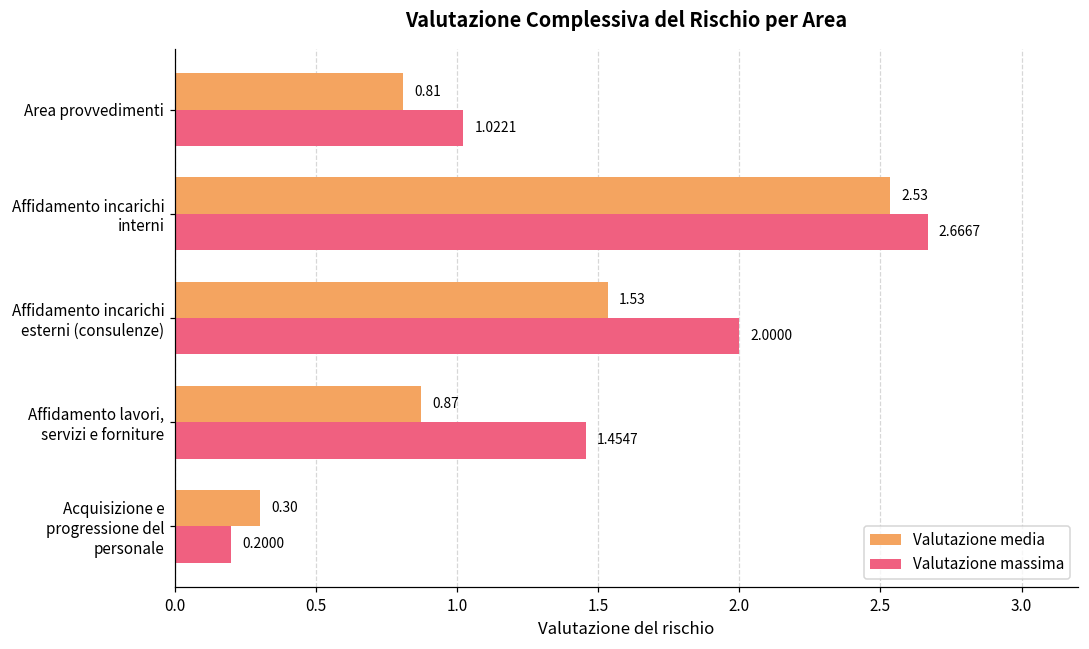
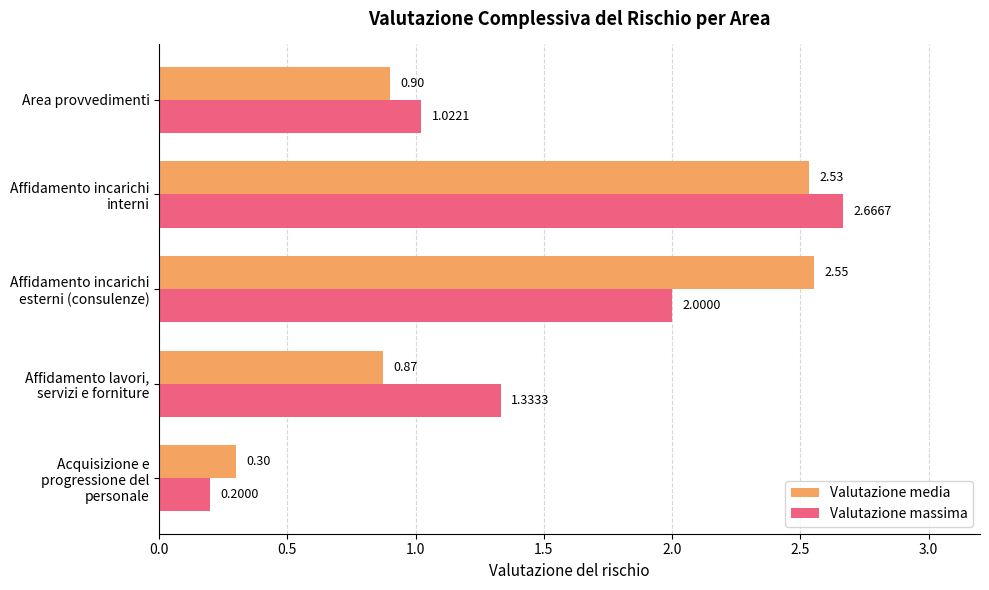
Valutazione media, Area provvedimenti: 0.81 -> 0.90
Valutazione media, Affidamento incarichi esterni (consulenze): 1.53 -> 2.55
Valutazione massima, Affidamento lavori, servizi e forniture: 1.4547 -> 1.3333
